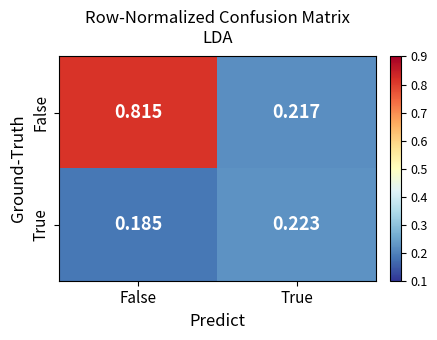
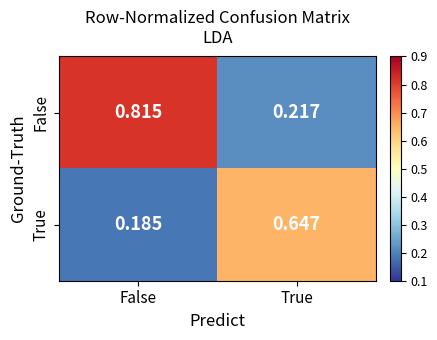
True, True: 0.223 -> 0.647
